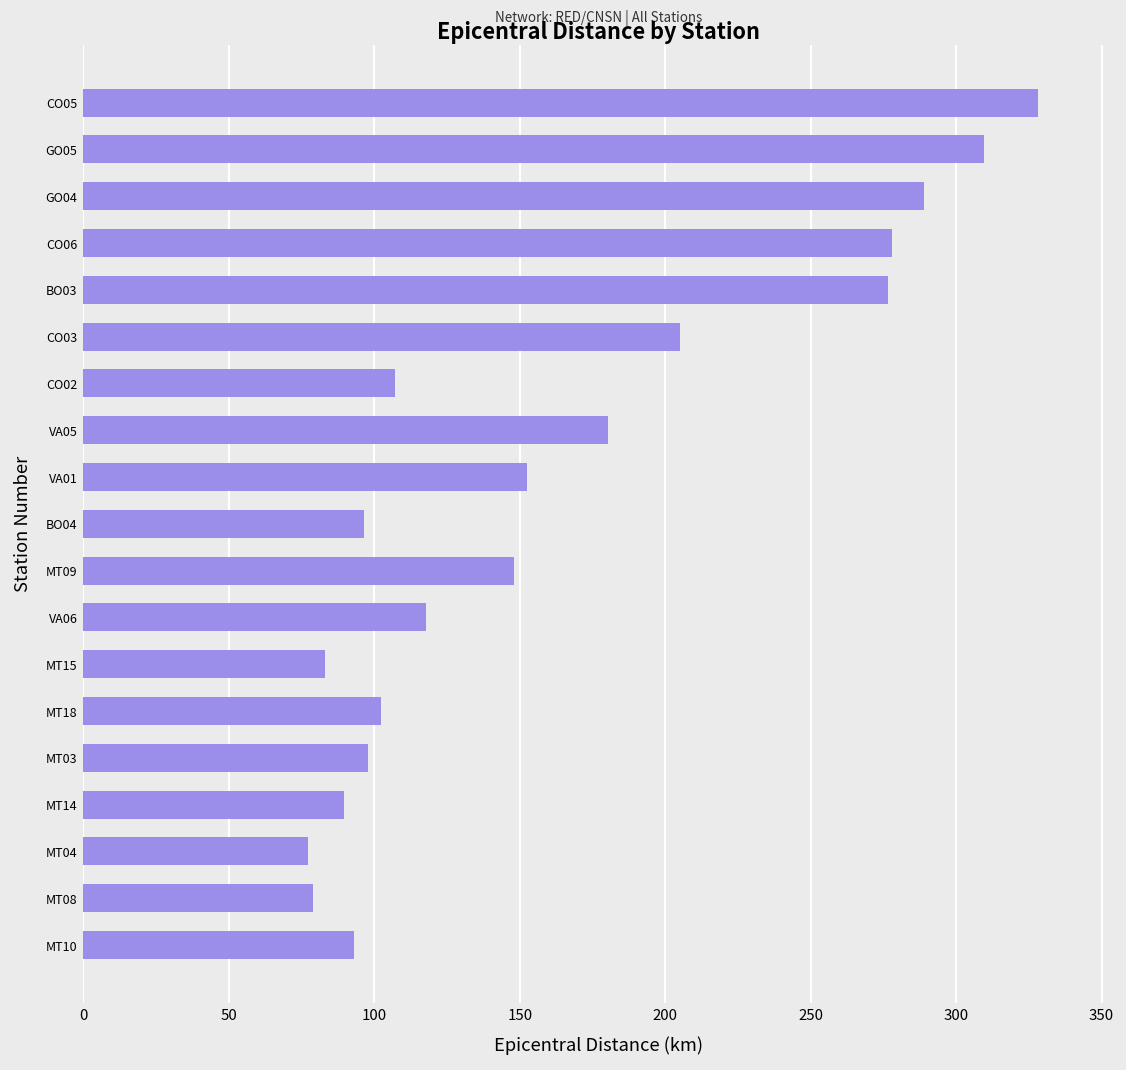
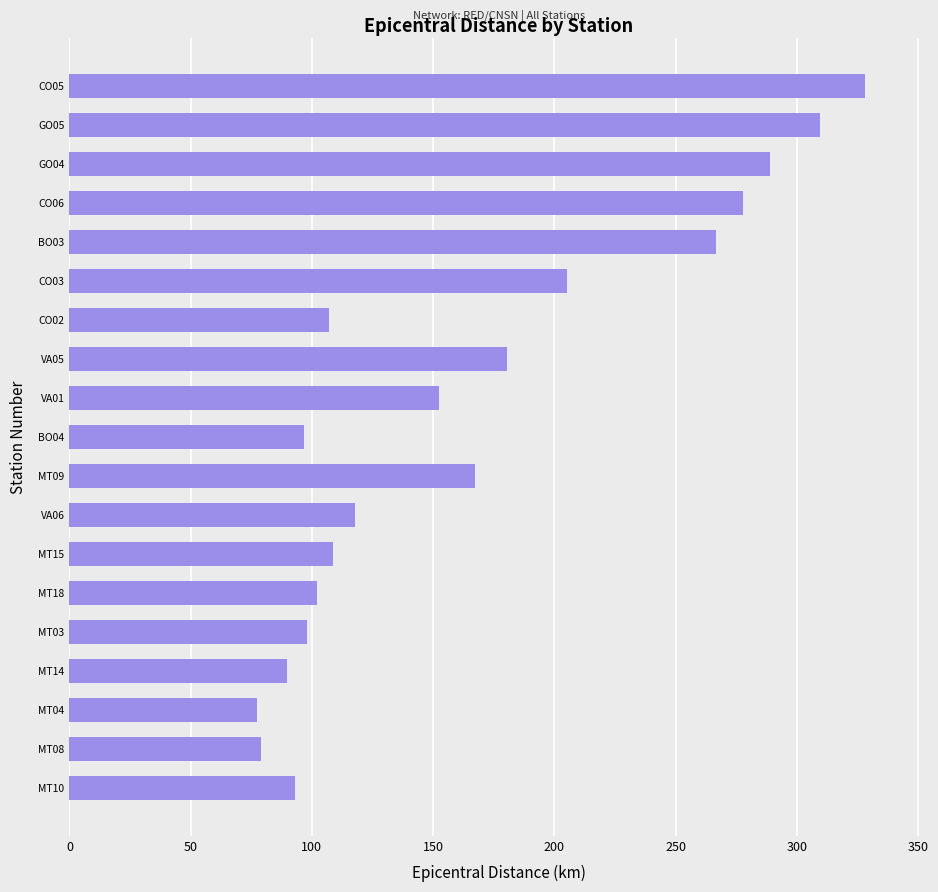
BO03: 277 -> 267
MT09: 148 -> 167
MT15: 83 -> 109
